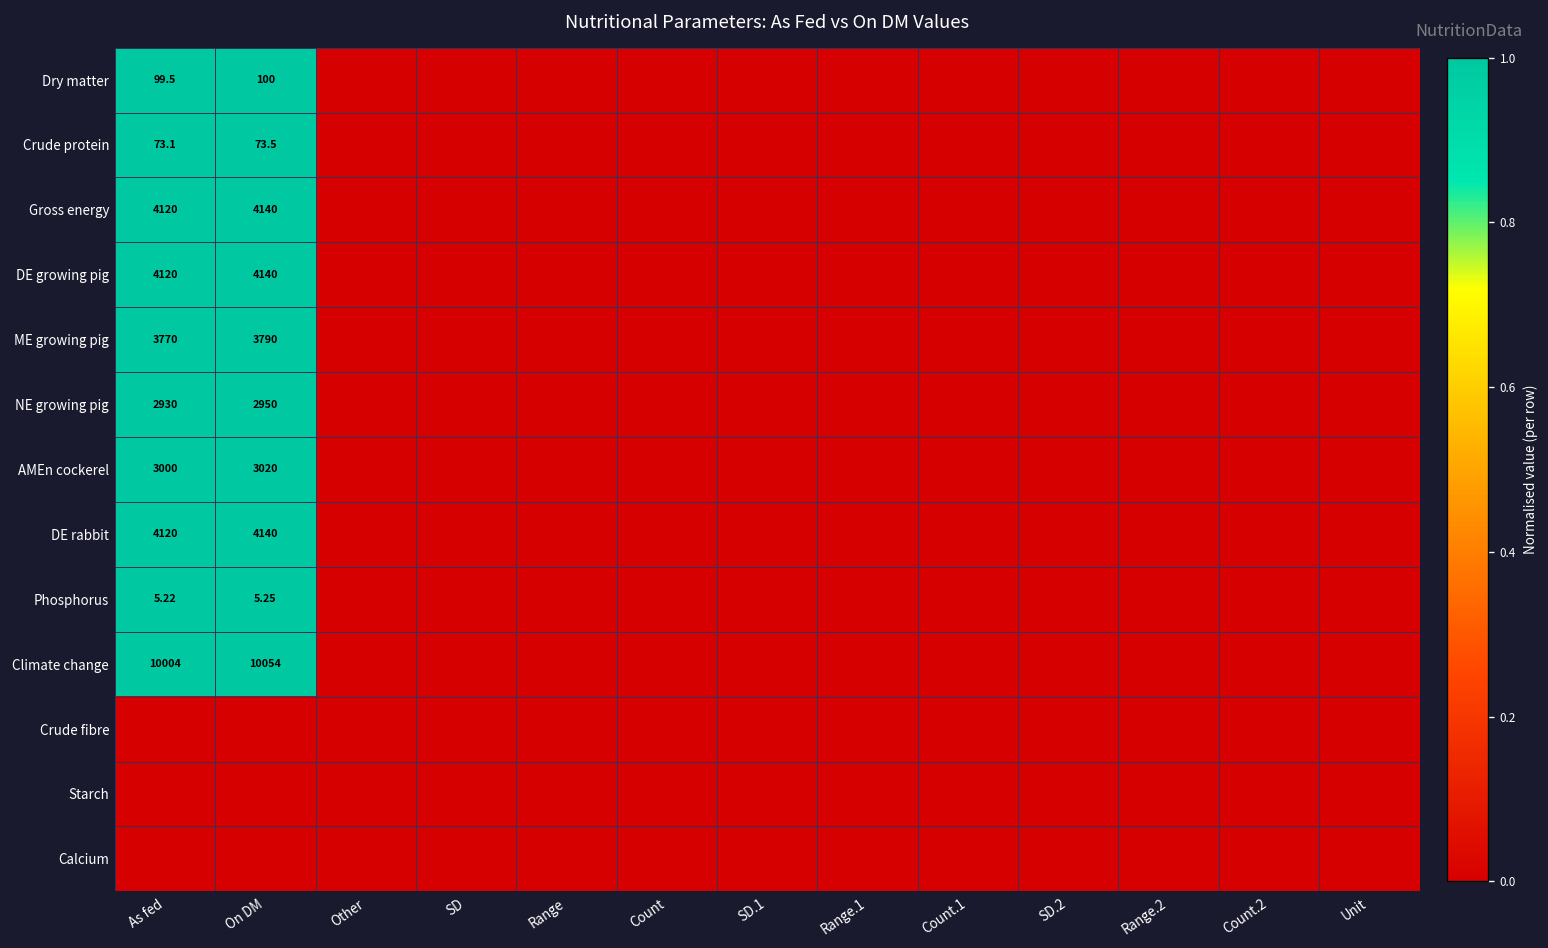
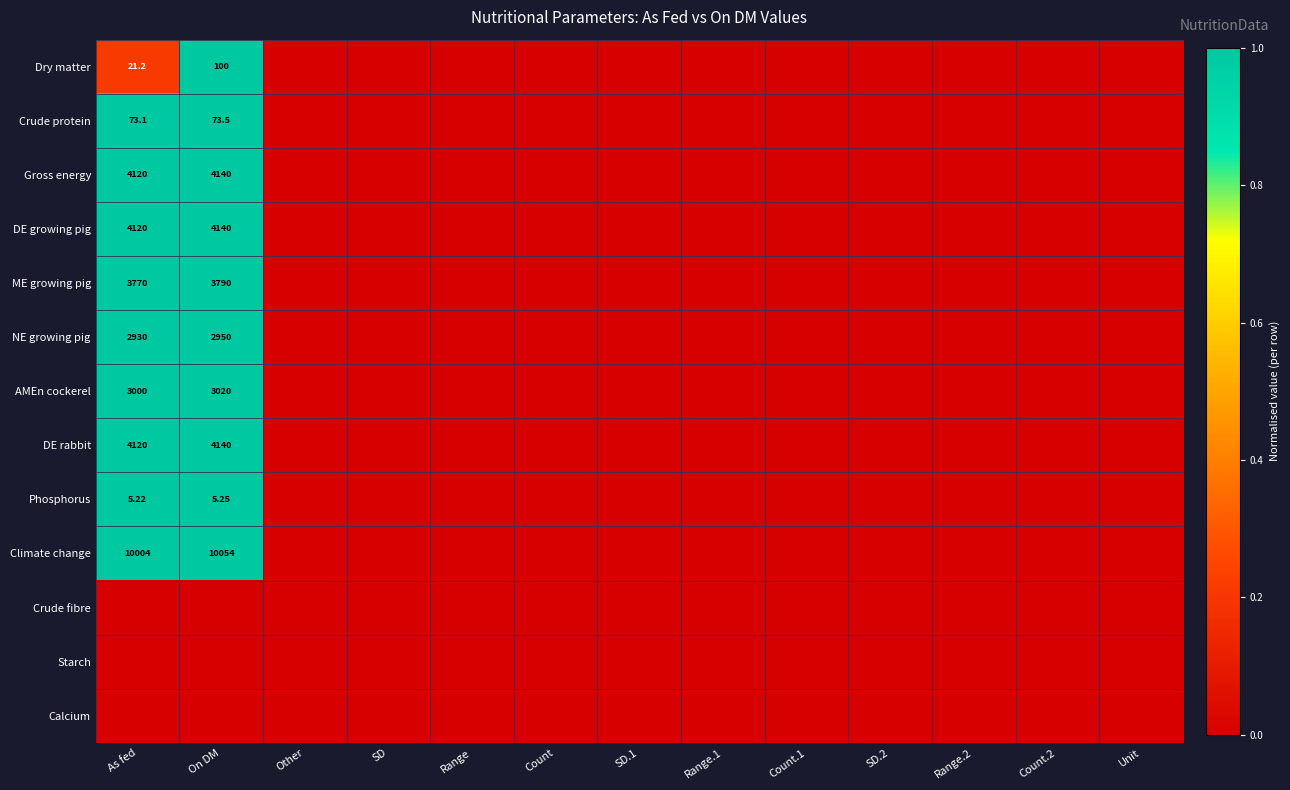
Dry matter, As fed: 99.5 -> 21.2
